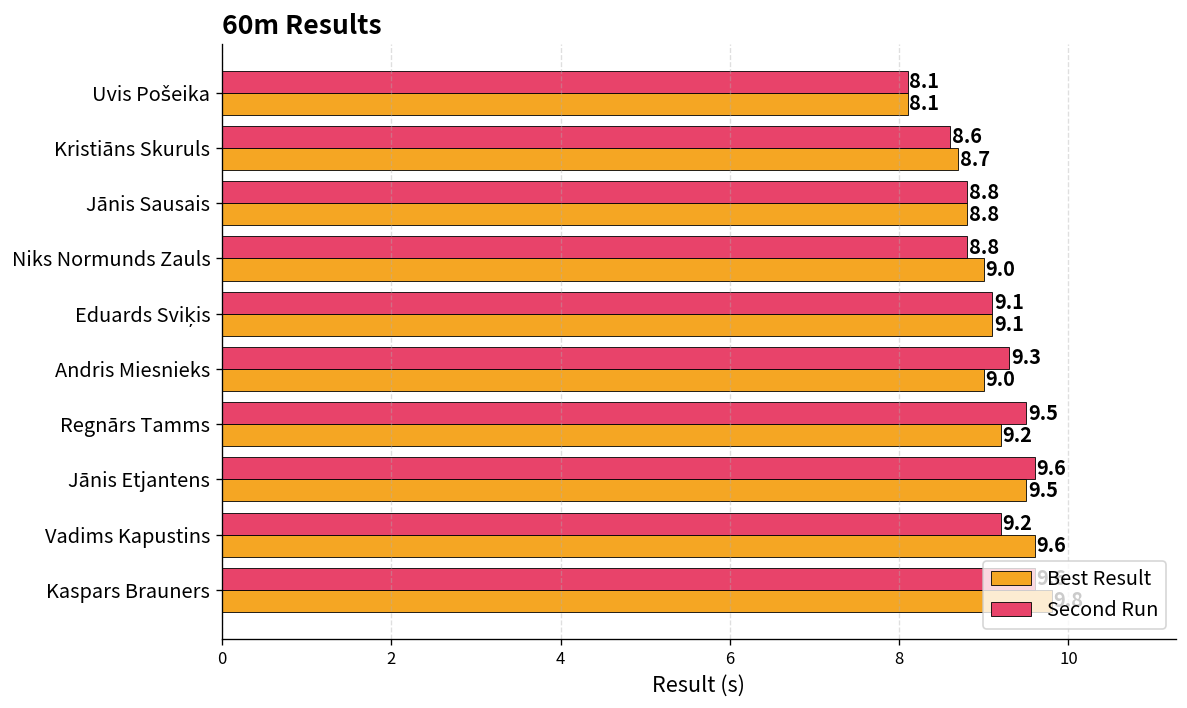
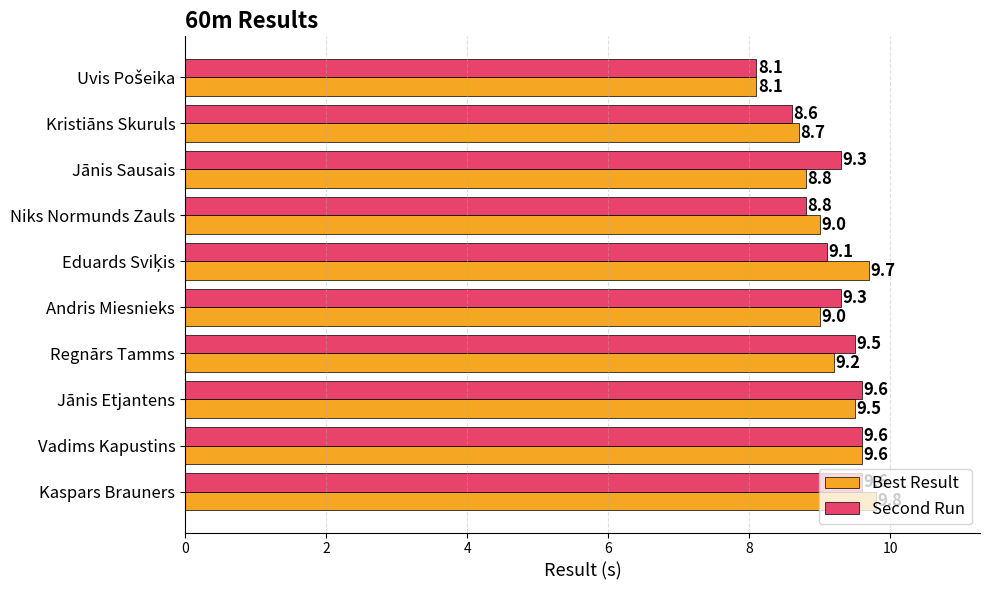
Second Run, Jānis Sausais: 8.8 -> 9.3
Best Result, Eduards Sviķis: 9.1 -> 9.7
Second Run, Vadims Kapustins: 9.2 -> 9.6
